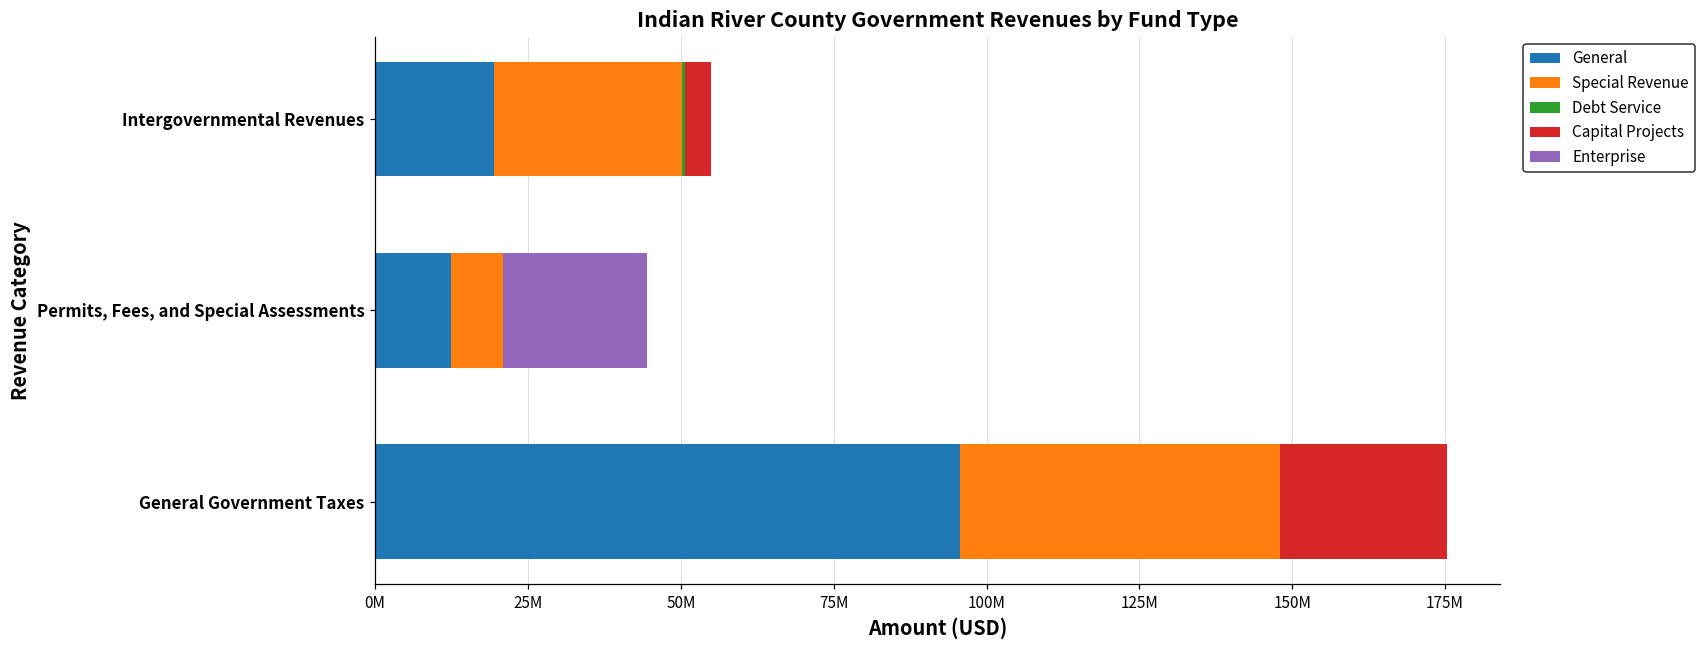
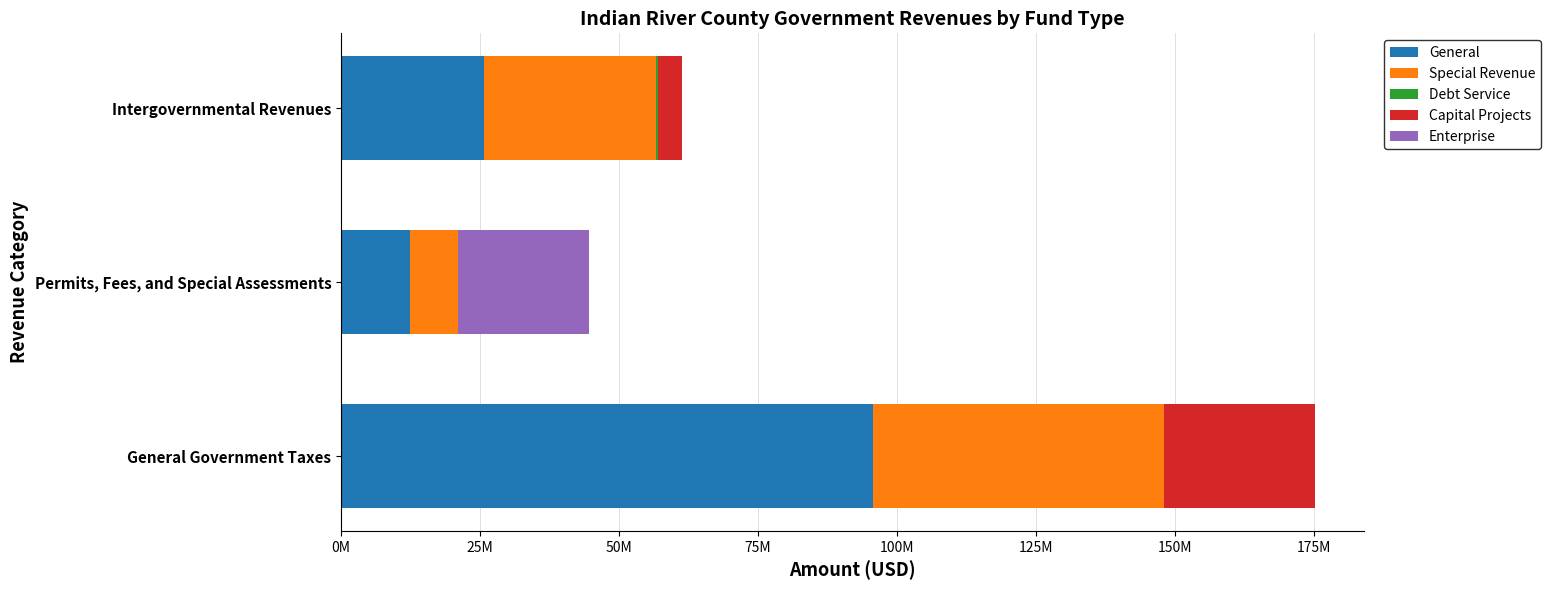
General, Intergovernmental Revenues: 19000000 -> 26000000
